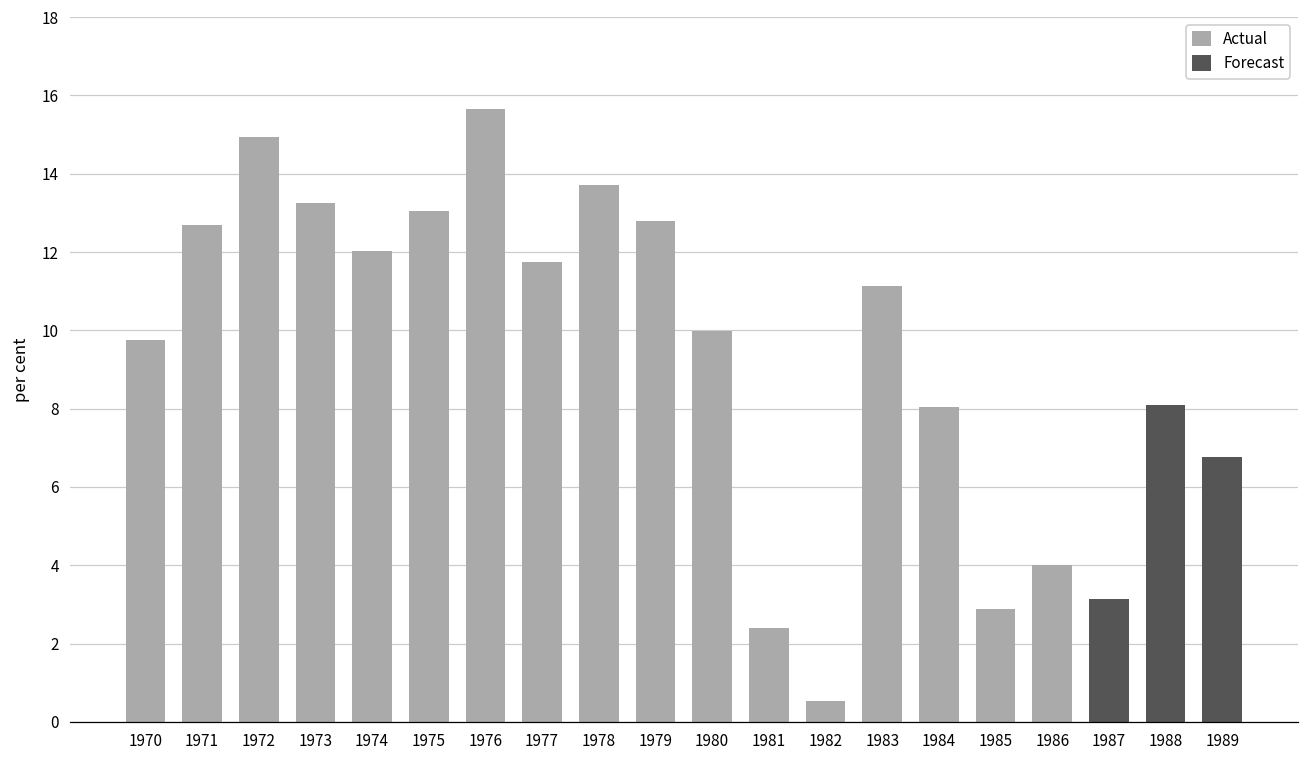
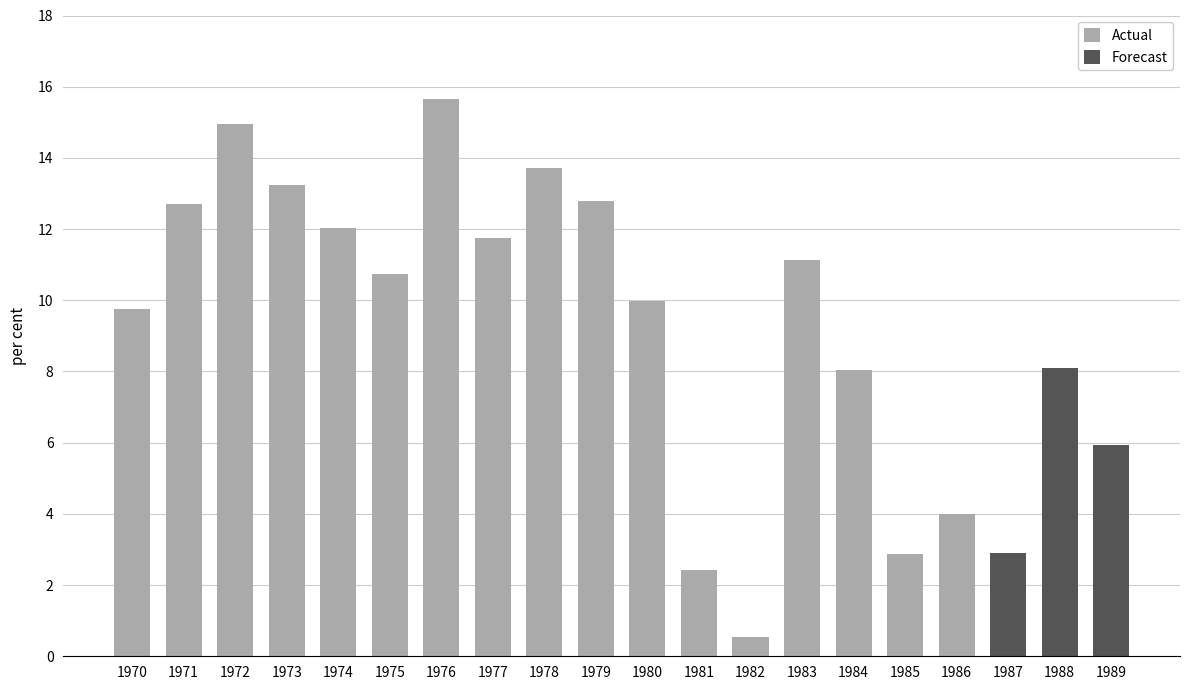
Actual, 1975: 13.1 -> 10.8
Forecast, 1987: 3.1 -> 2.9
Forecast, 1989: 6.8 -> 5.9
